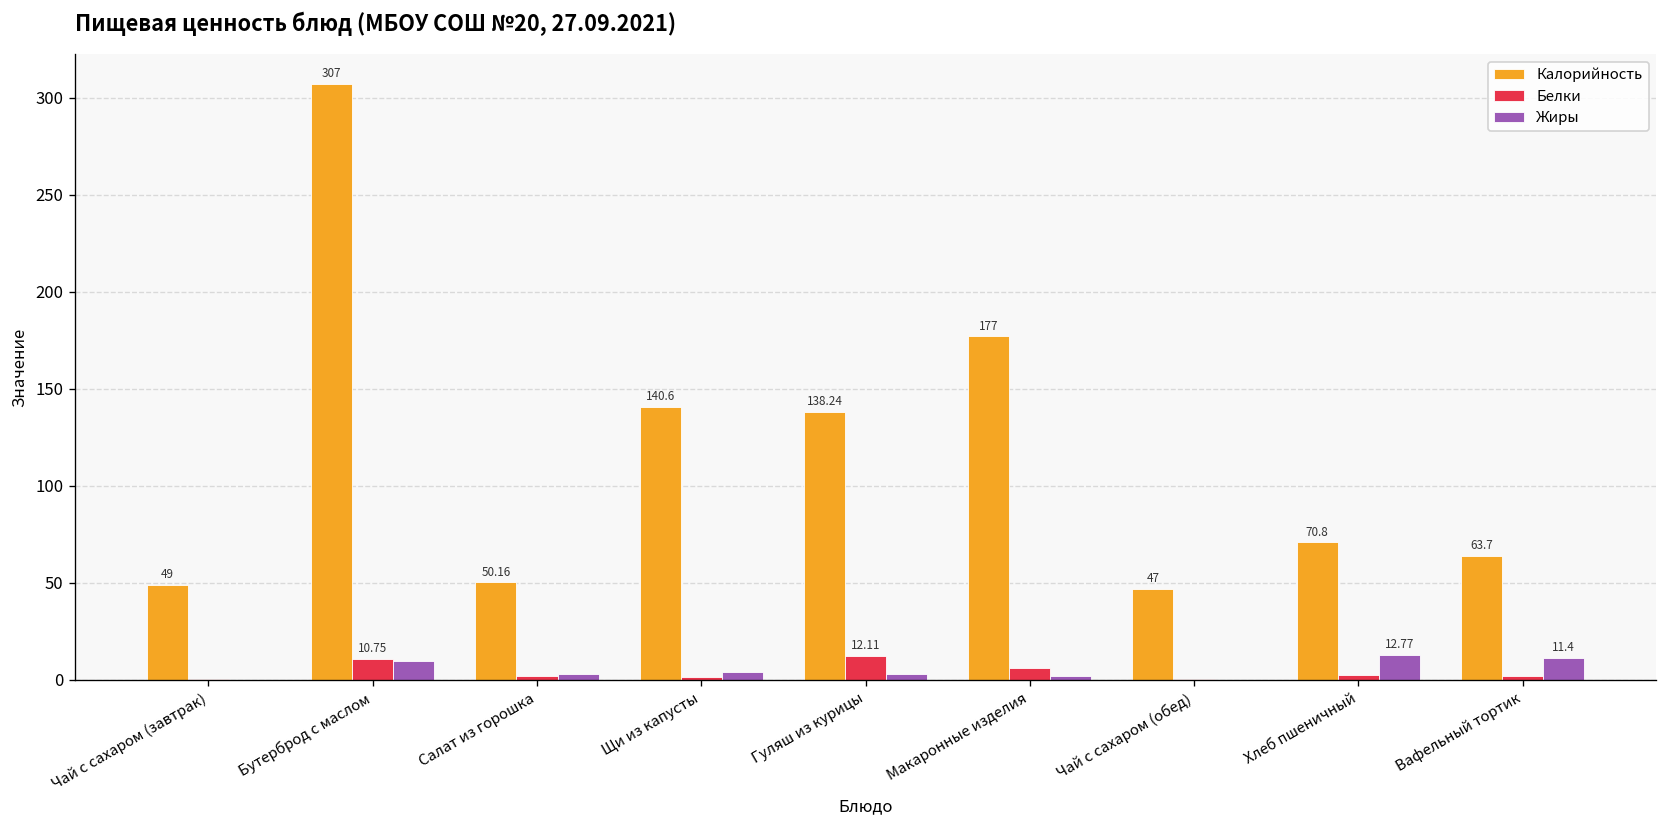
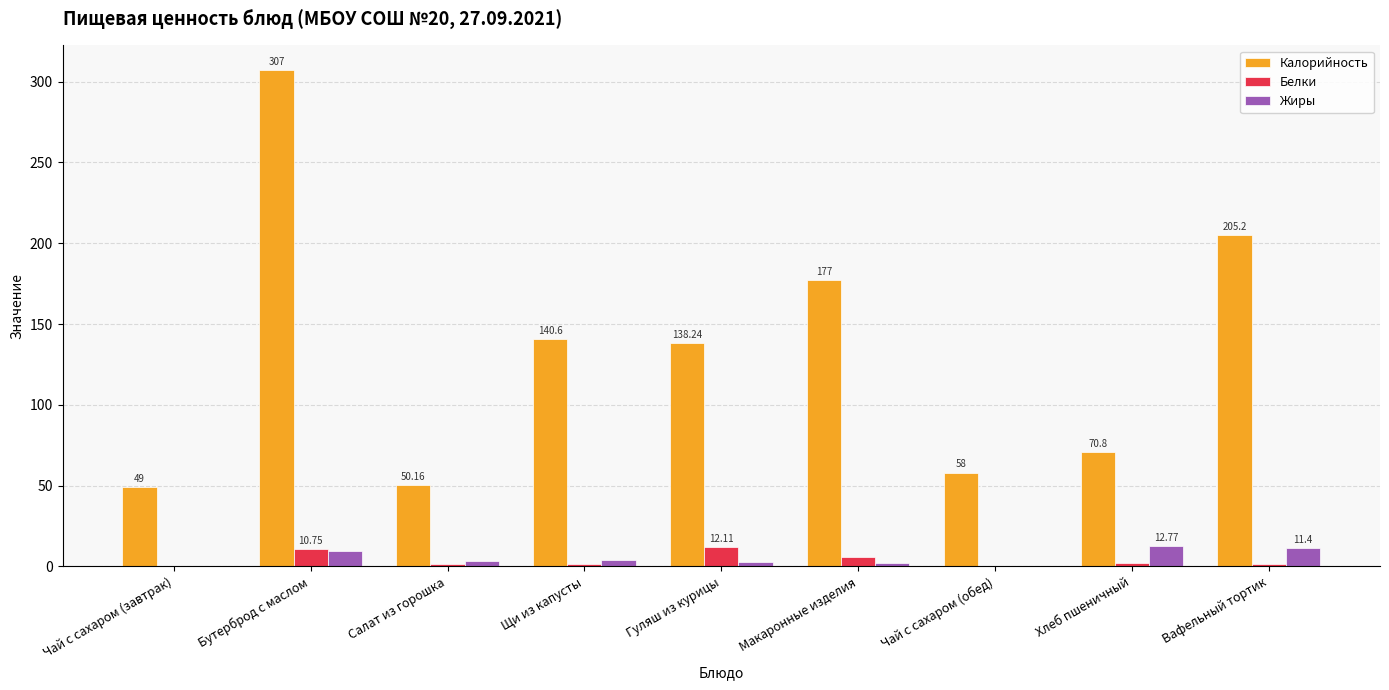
Калорийность, Чай с сахаром (обед): 47 -> 58
Калорийность, Вафельный тортик: 63.7 -> 205.2
